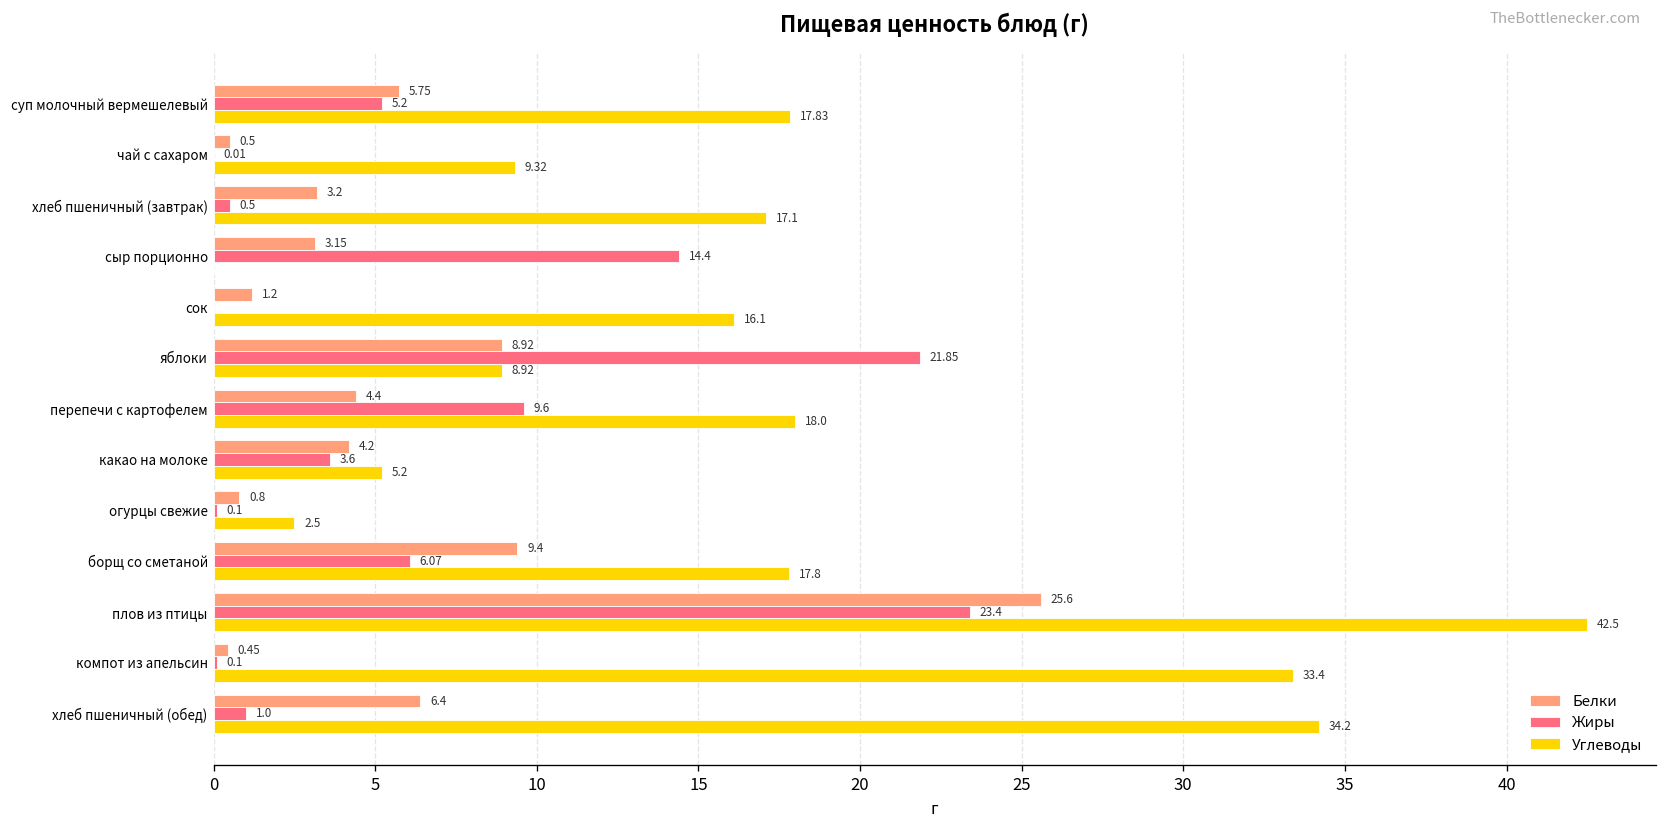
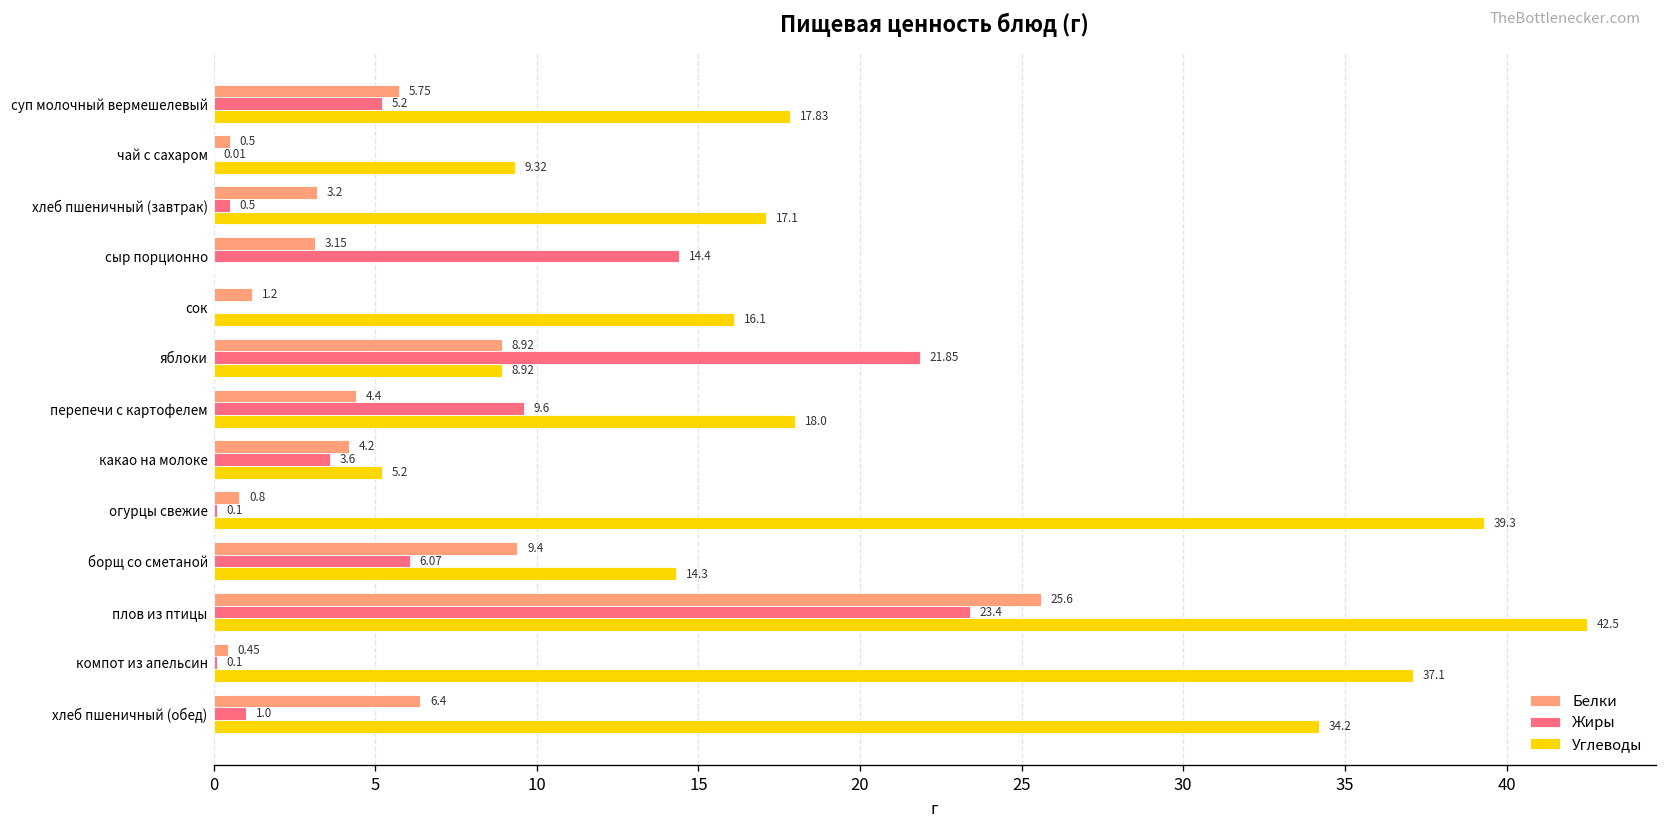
Углеводы, огурцы свежие: 2.5 -> 39.3
Углеводы, борщ со сметаной: 17.8 -> 14.3
Углеводы, компот из апельсин: 33.4 -> 37.1
